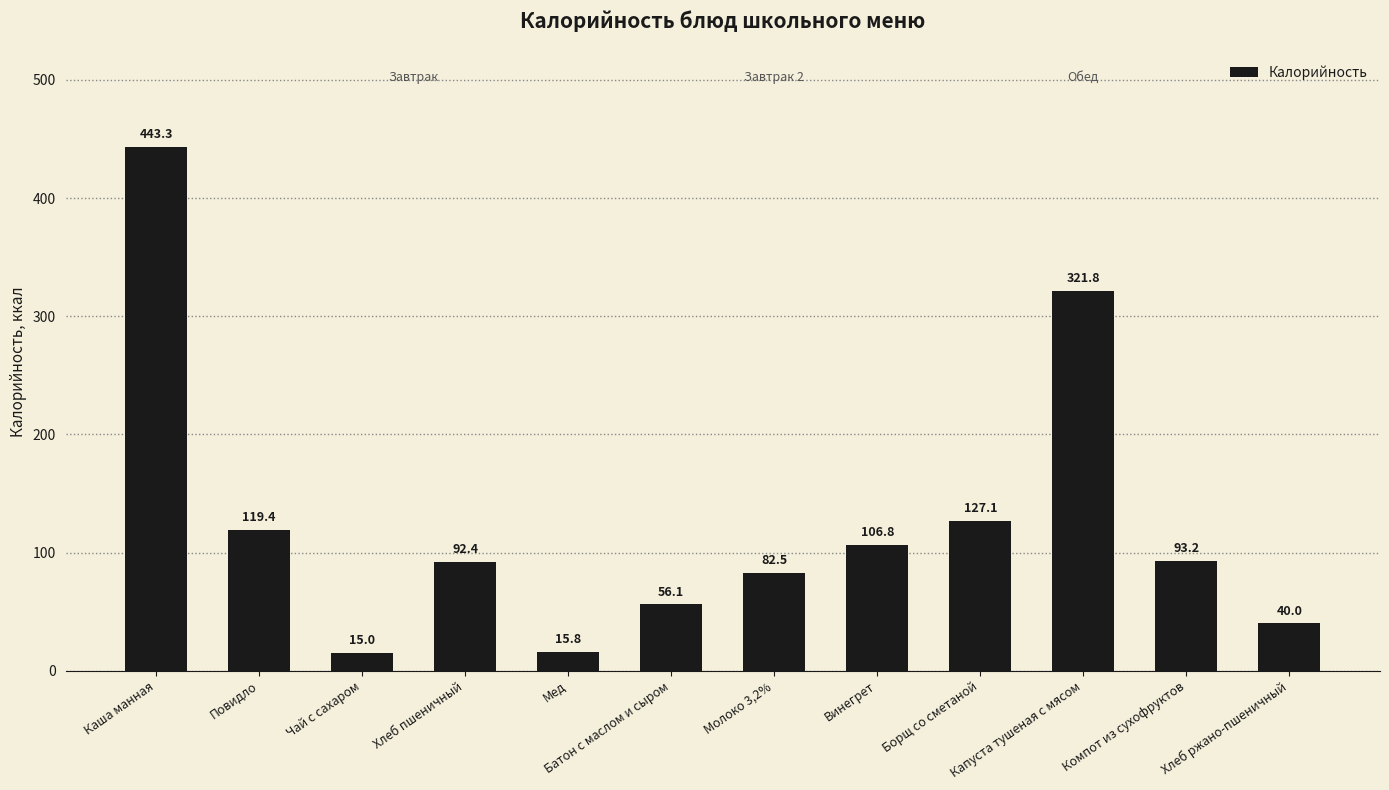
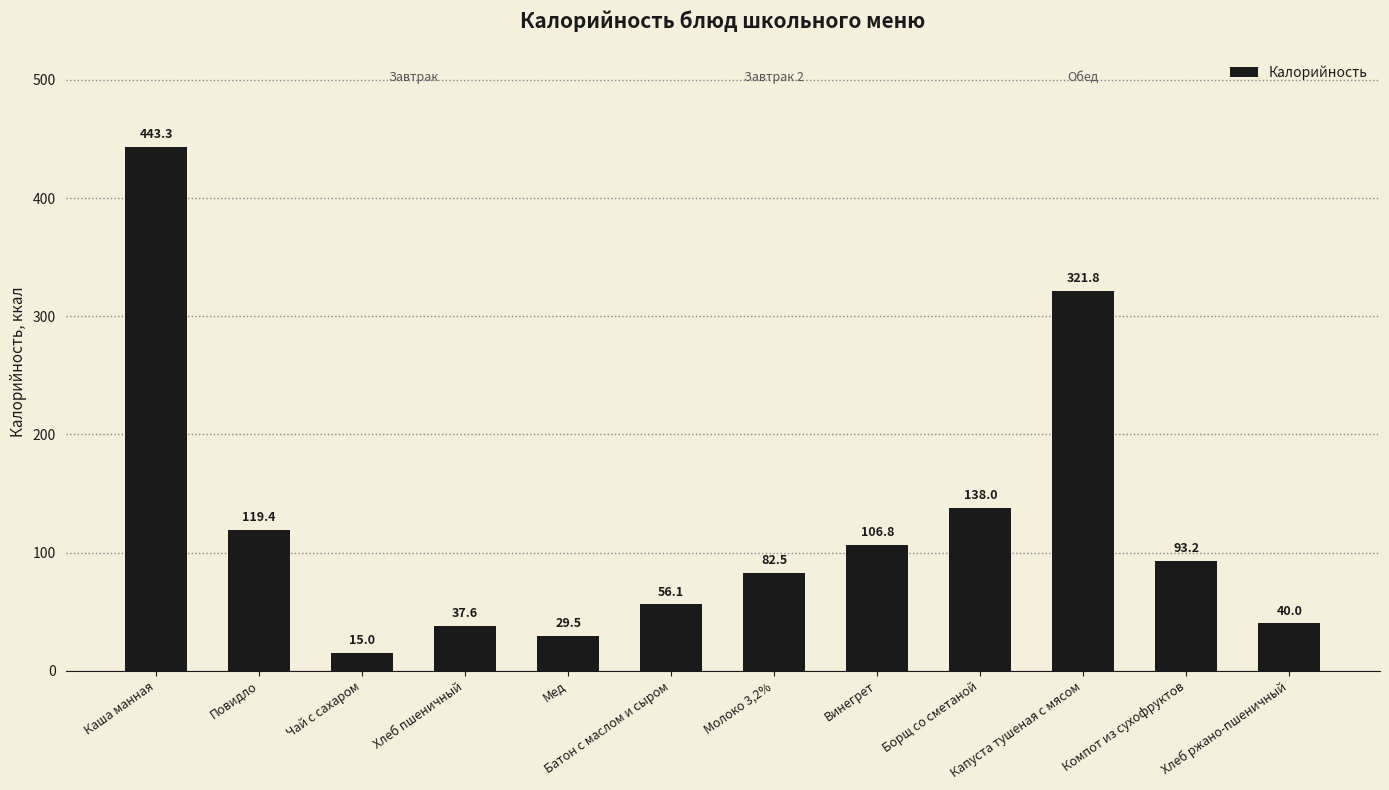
Хлеб пшеничный: 92.4 -> 37.6
Мед: 15.8 -> 29.5
Борщ со сметаной: 127.1 -> 138.0
